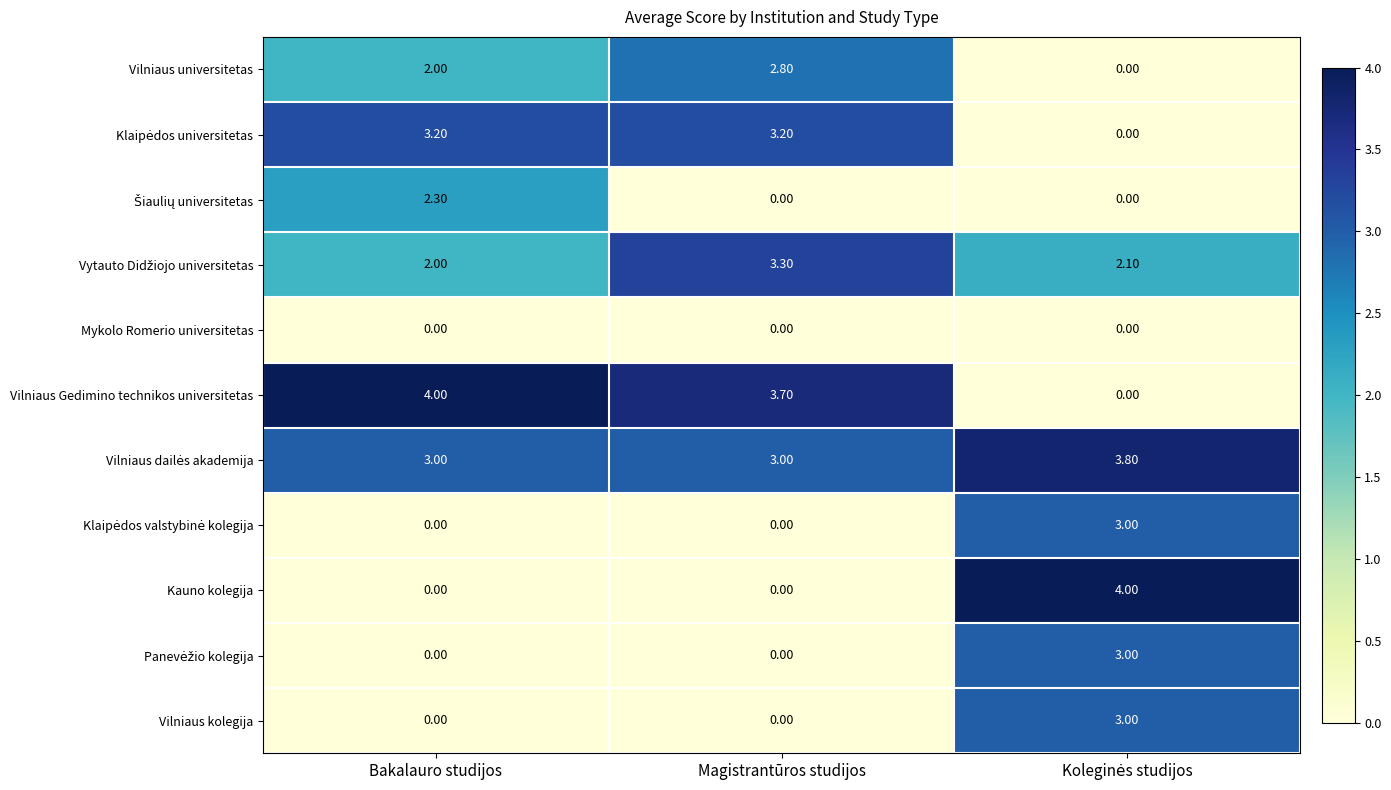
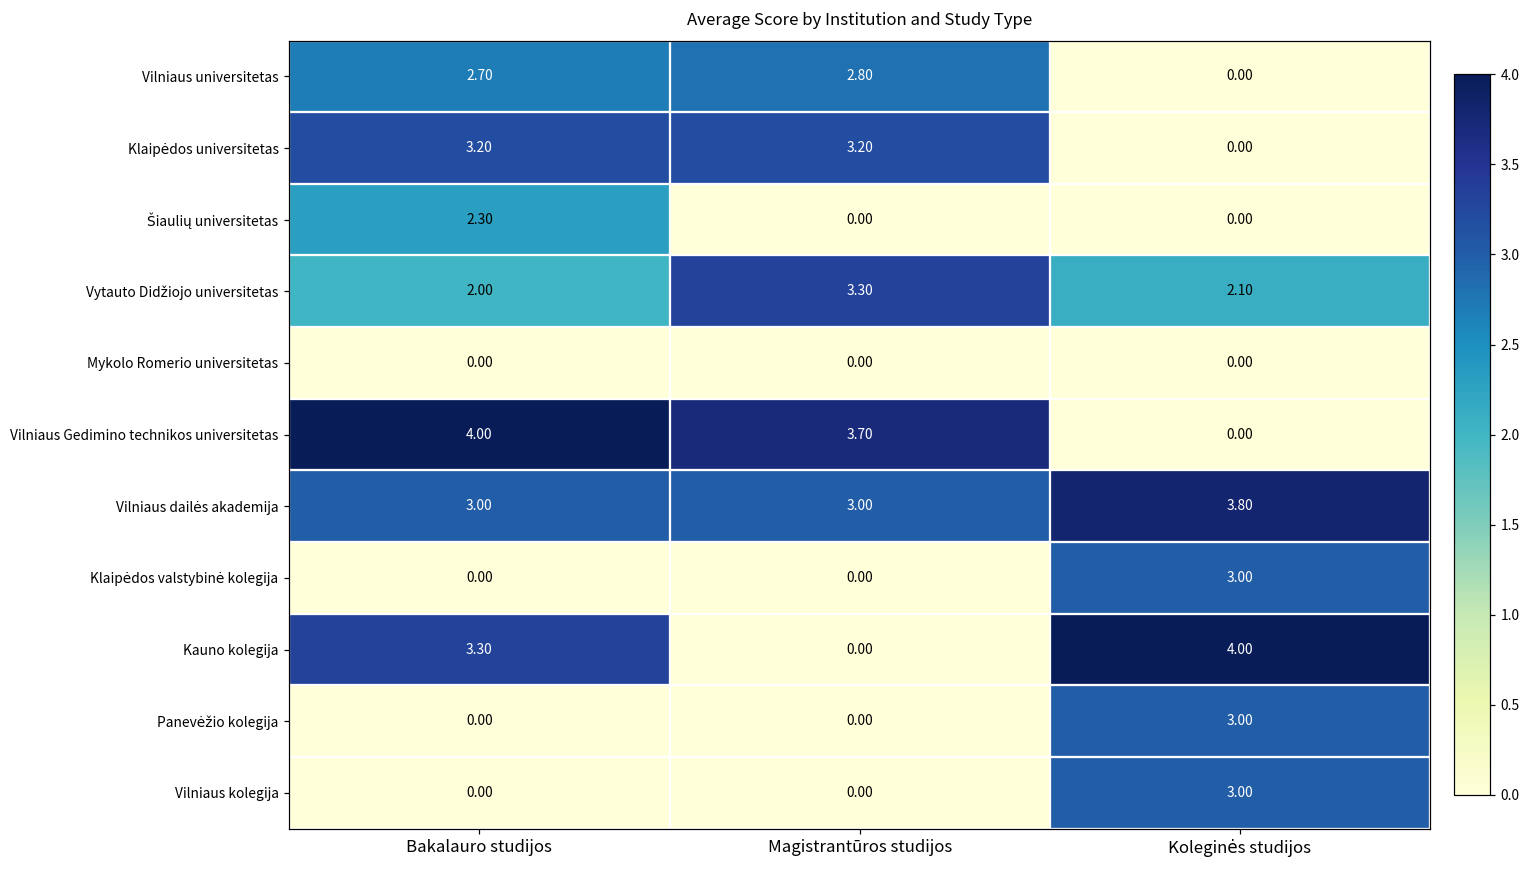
Vilniaus universitetas, Bakalauro studijos: 2.00 -> 2.70
Kauno kolegija, Bakalauro studijos: 0.00 -> 3.30
